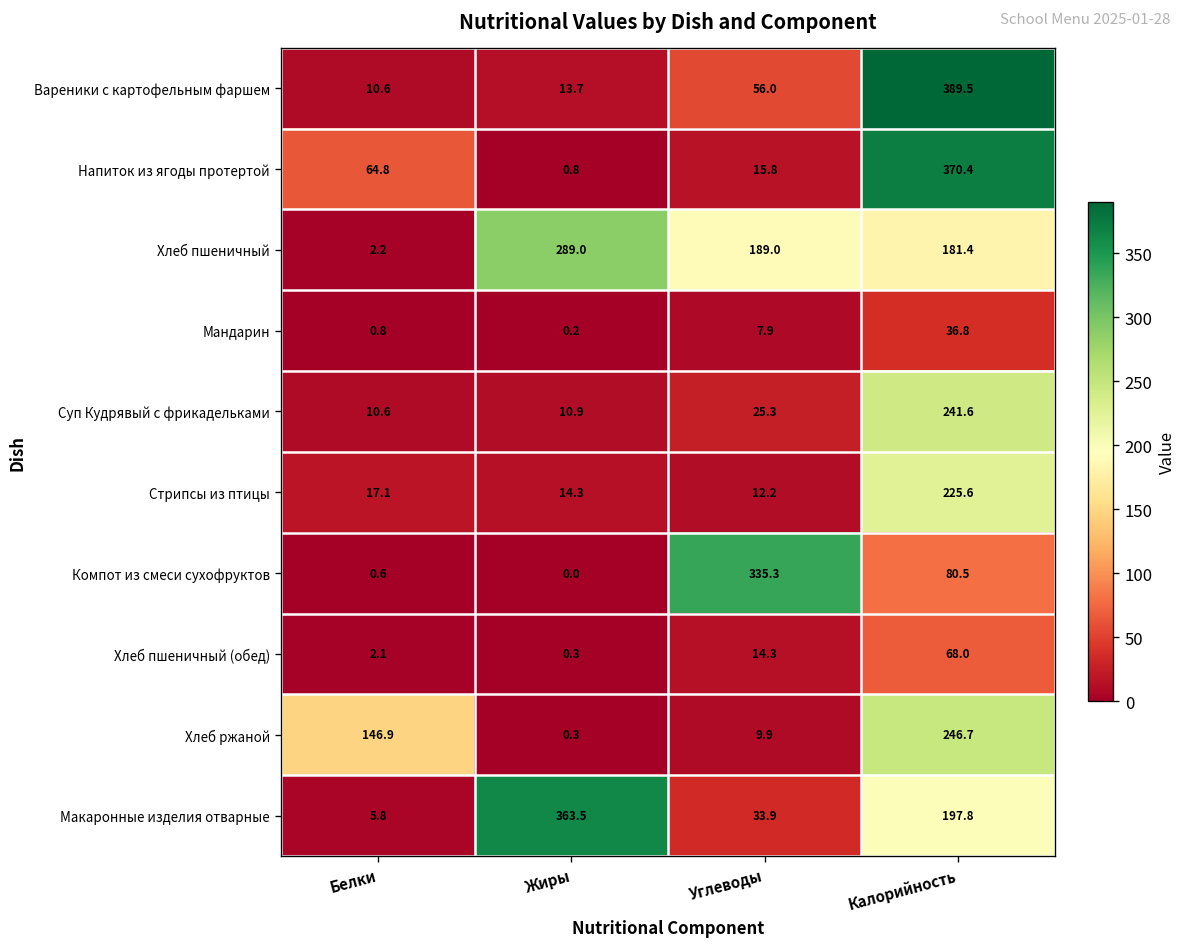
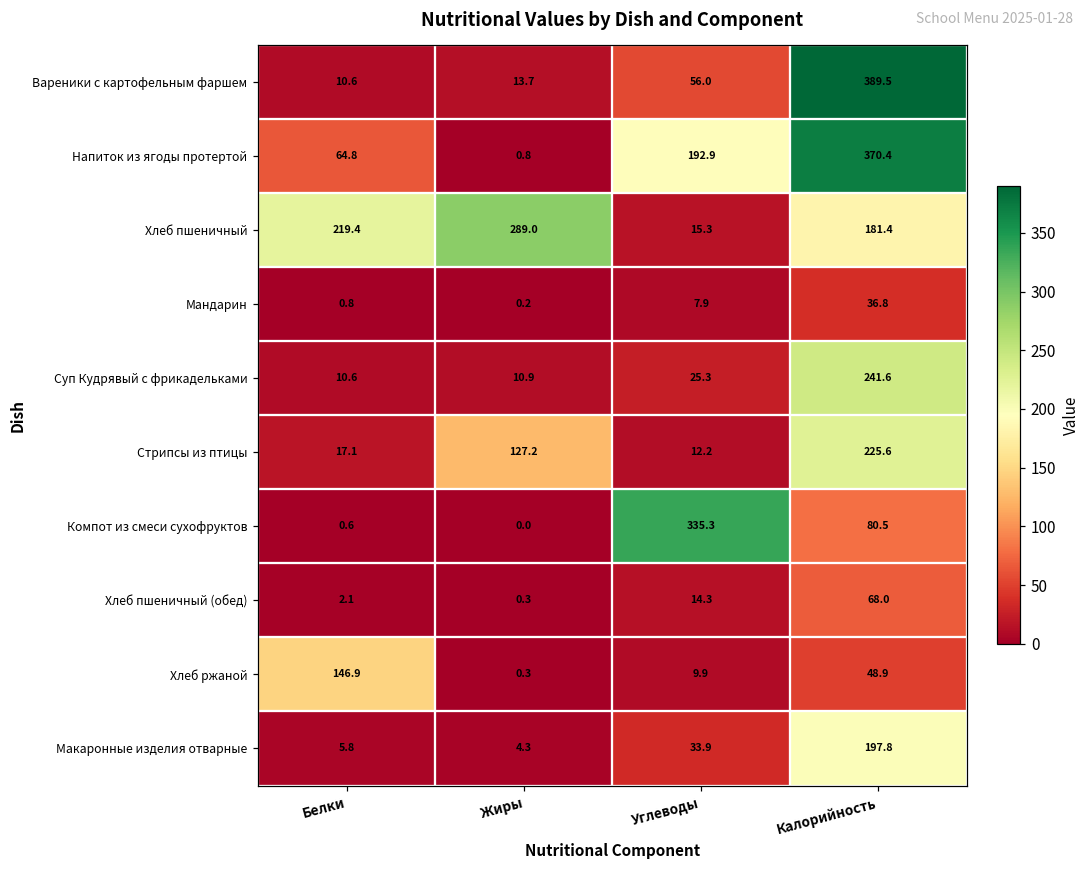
Напиток из ягоды протертой, Углеводы: 15.8 -> 192.9
Хлеб пшеничный, Белки: 2.2 -> 219.4
Хлеб пшеничный, Углеводы: 189.0 -> 15.3
Стрипсы из птицы, Жиры: 14.3 -> 127.2
Хлеб ржаной, Калорийность: 246.7 -> 48.9
Макаронные изделия отварные, Жиры: 363.5 -> 4.3
